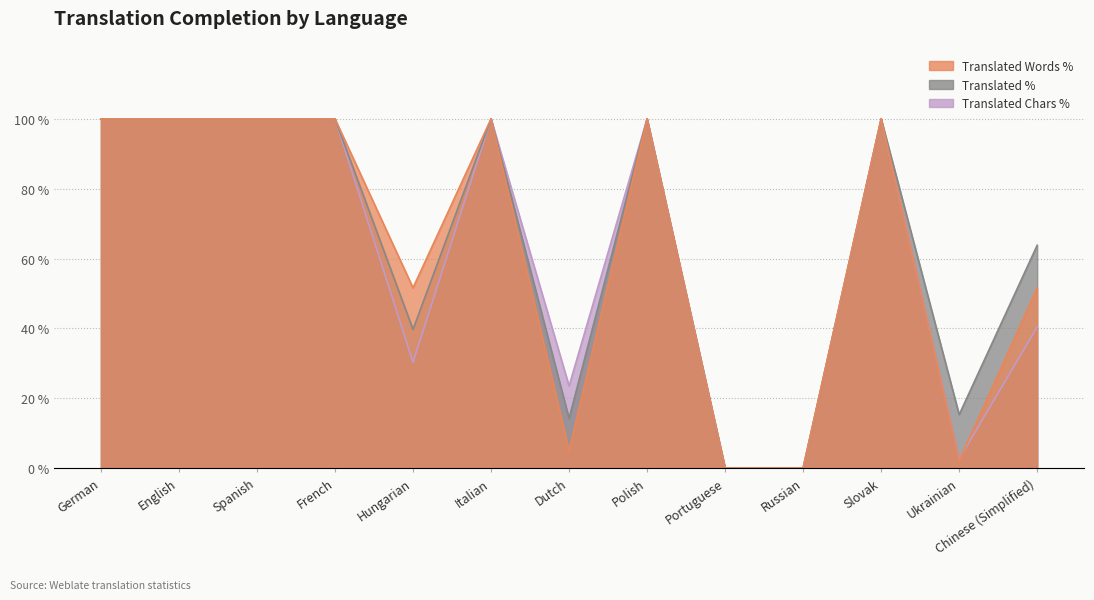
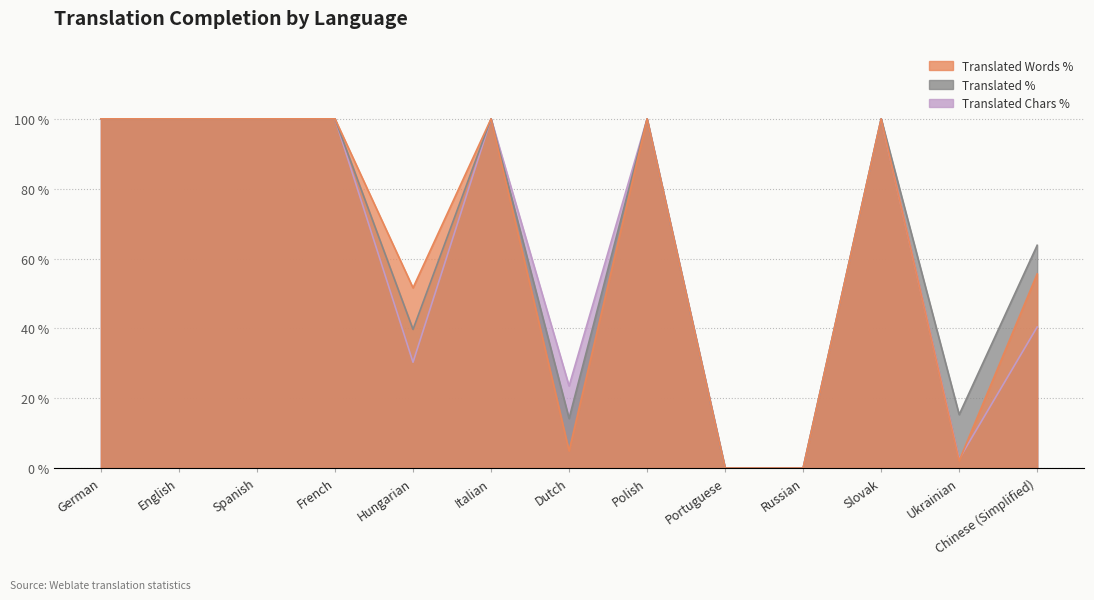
Translated Words %, Chinese (Simplified): 52 % -> 56 %
